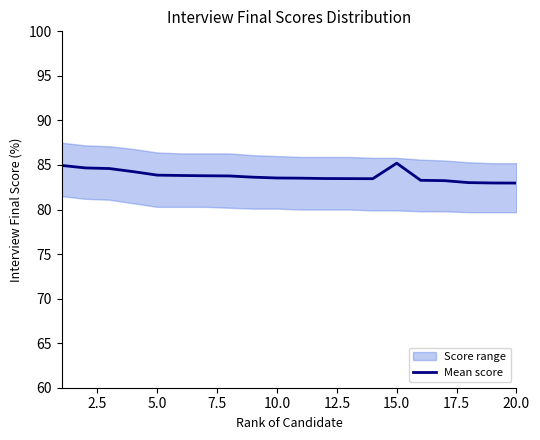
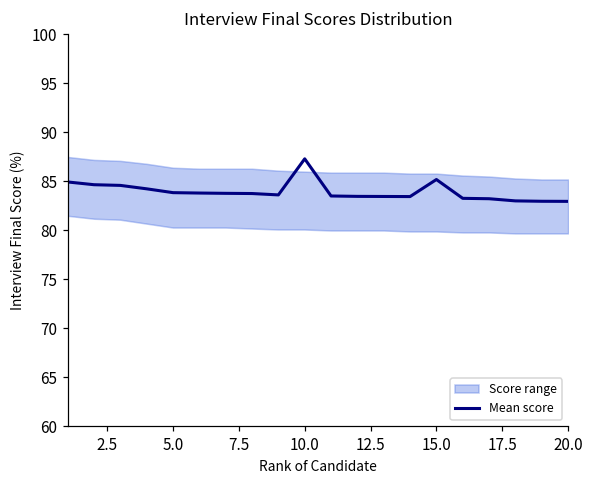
Mean score, 10.0: 84 -> 87
